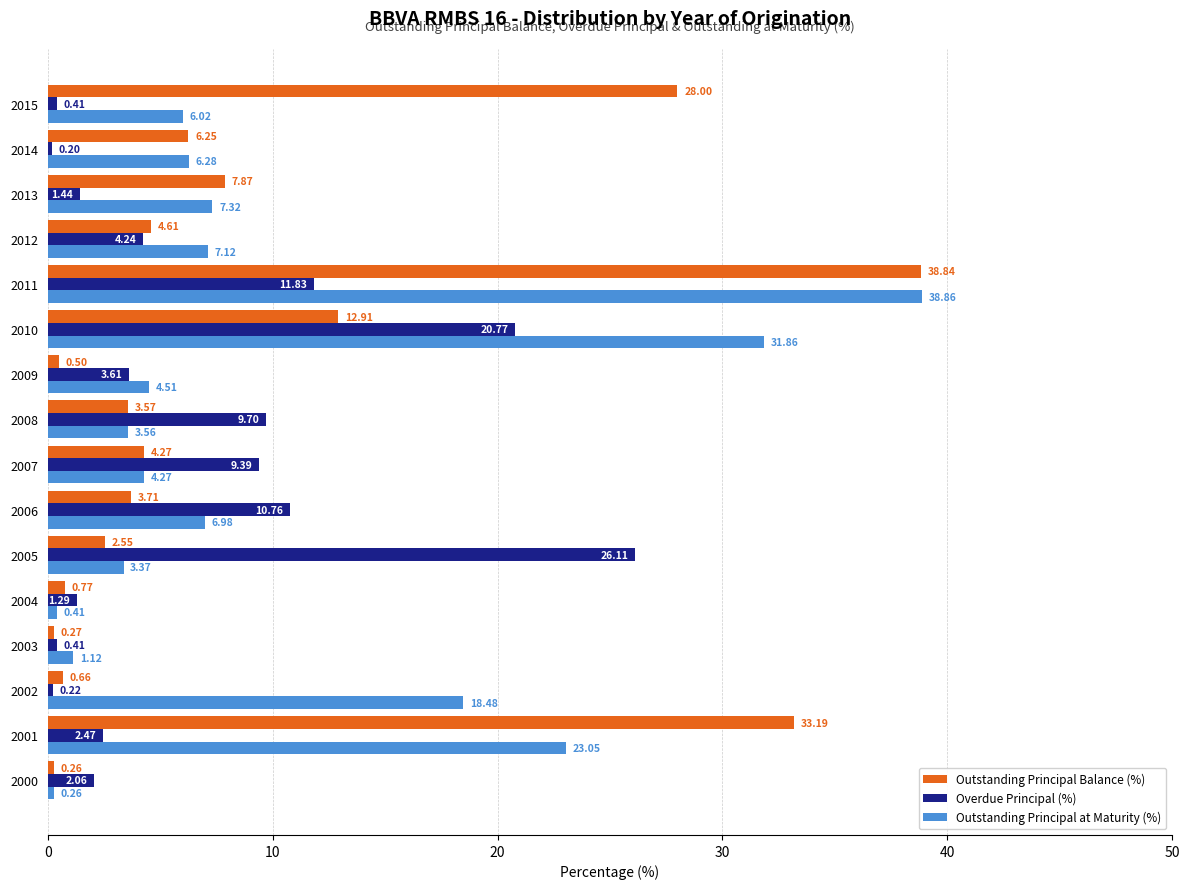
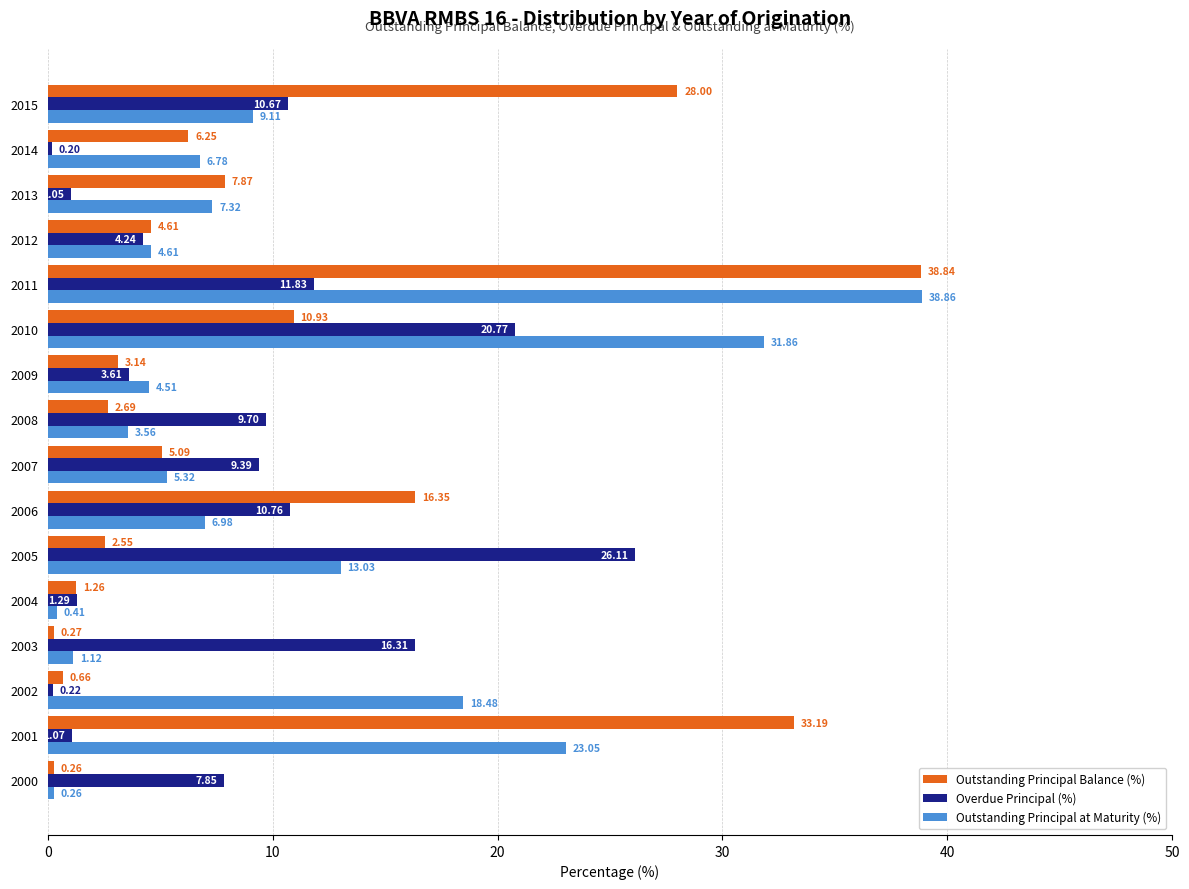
Overdue Principal (%), 2015: 0.41 -> 10.67
Outstanding Principal at Maturity (%), 2015: 6.02 -> 9.11
Outstanding Principal at Maturity (%), 2014: 6.28 -> 6.78
Overdue Principal (%), 2013: 1.44 -> 1.05
Outstanding Principal at Maturity (%), 2012: 7.12 -> 4.61
Outstanding Principal Balance (%), 2010: 12.91 -> 10.93
Outstanding Principal Balance (%), 2009: 0.50 -> 3.14
Outstanding Principal Balance (%), 2008: 3.57 -> 2.69
Outstanding Principal Balance (%), 2007: 4.27 -> 5.09
Outstanding Principal at Maturity (%), 2007: 4.27 -> 5.32
Outstanding Principal Balance (%), 2006: 3.71 -> 16.35
Outstanding Principal at Maturity (%), 2005: 3.37 -> 13.03
Outstanding Principal Balance (%), 2004: 0.77 -> 1.26
Overdue Principal (%), 2003: 0.41 -> 16.31
Overdue Principal (%), 2001: 2.47 -> 1.07
Overdue Principal (%), 2000: 2.06 -> 7.85
